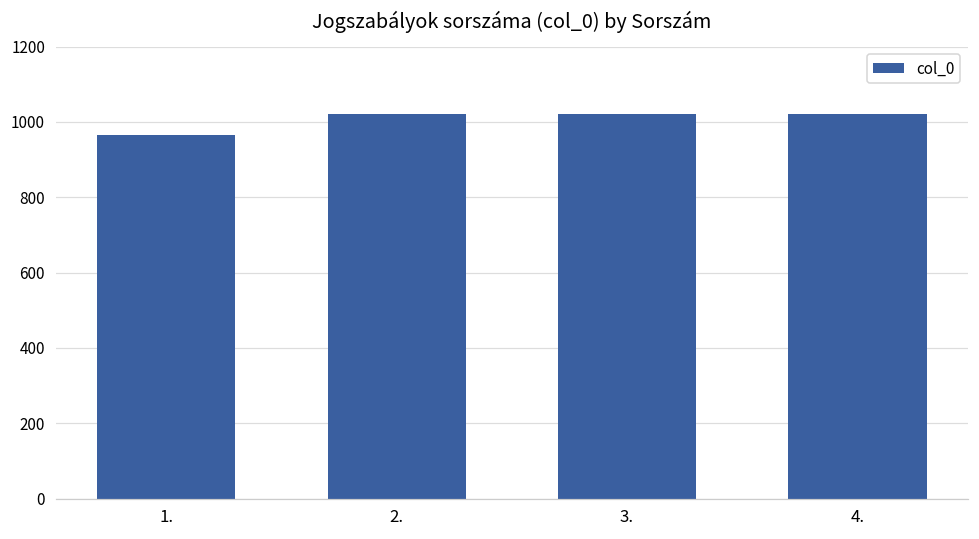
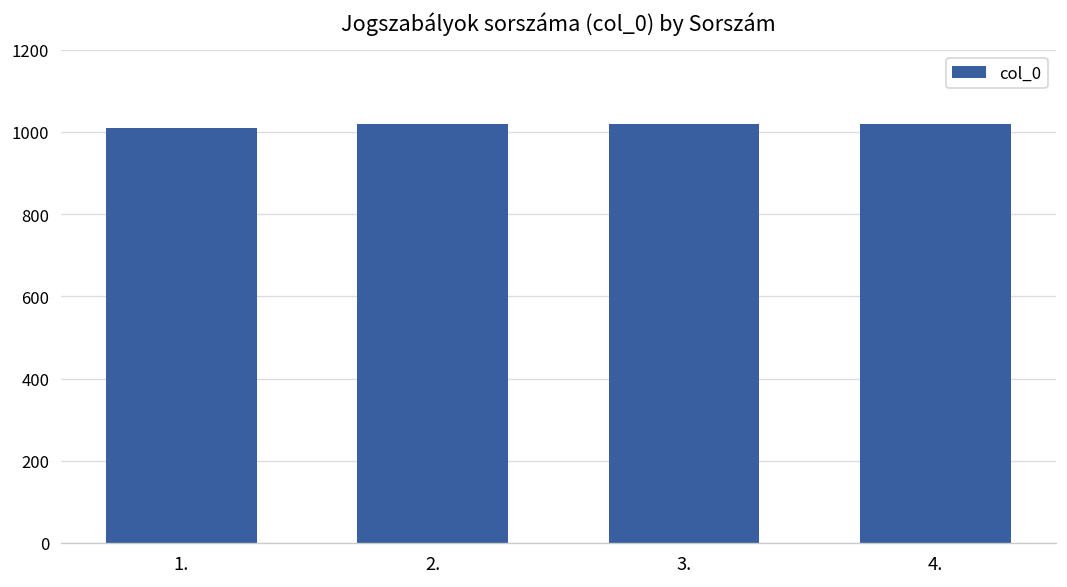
1.: 970 -> 1010
